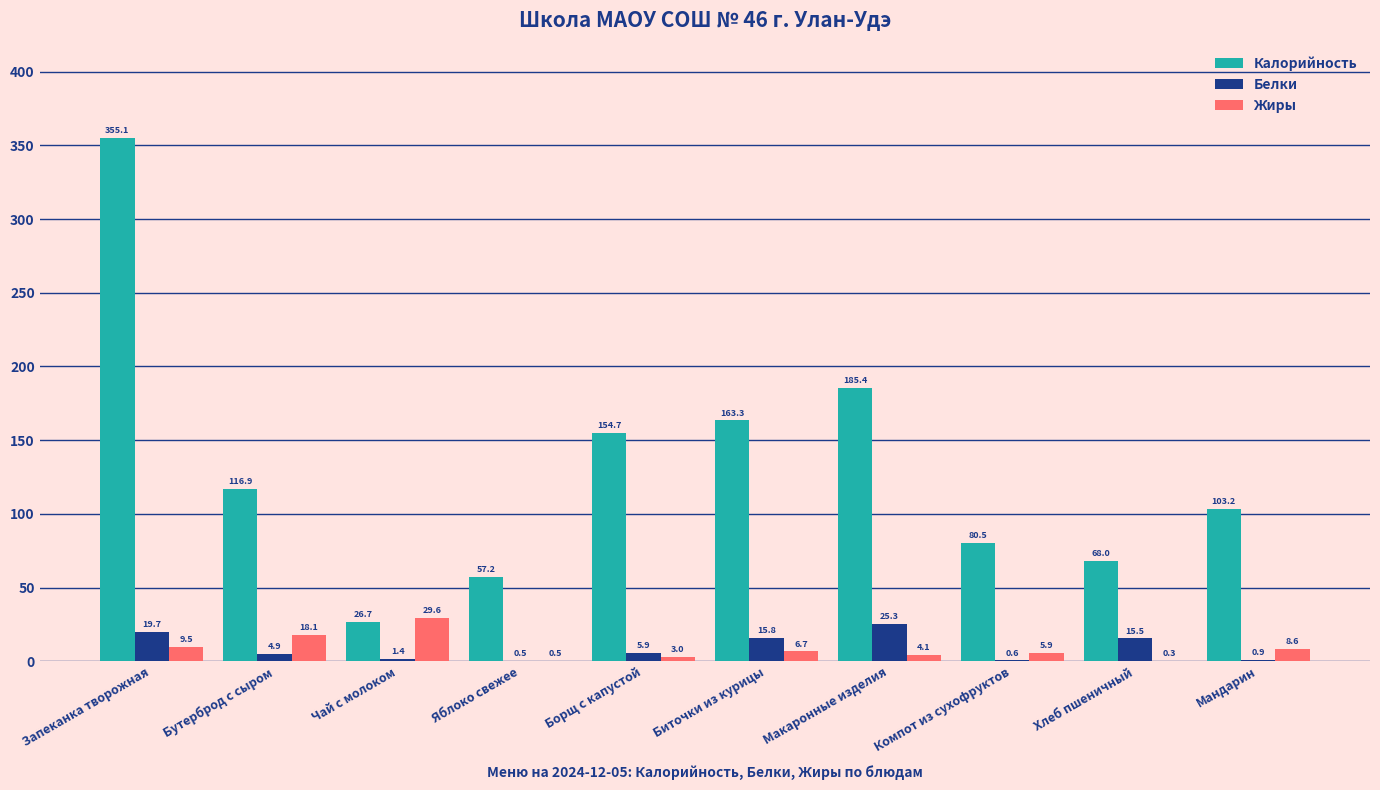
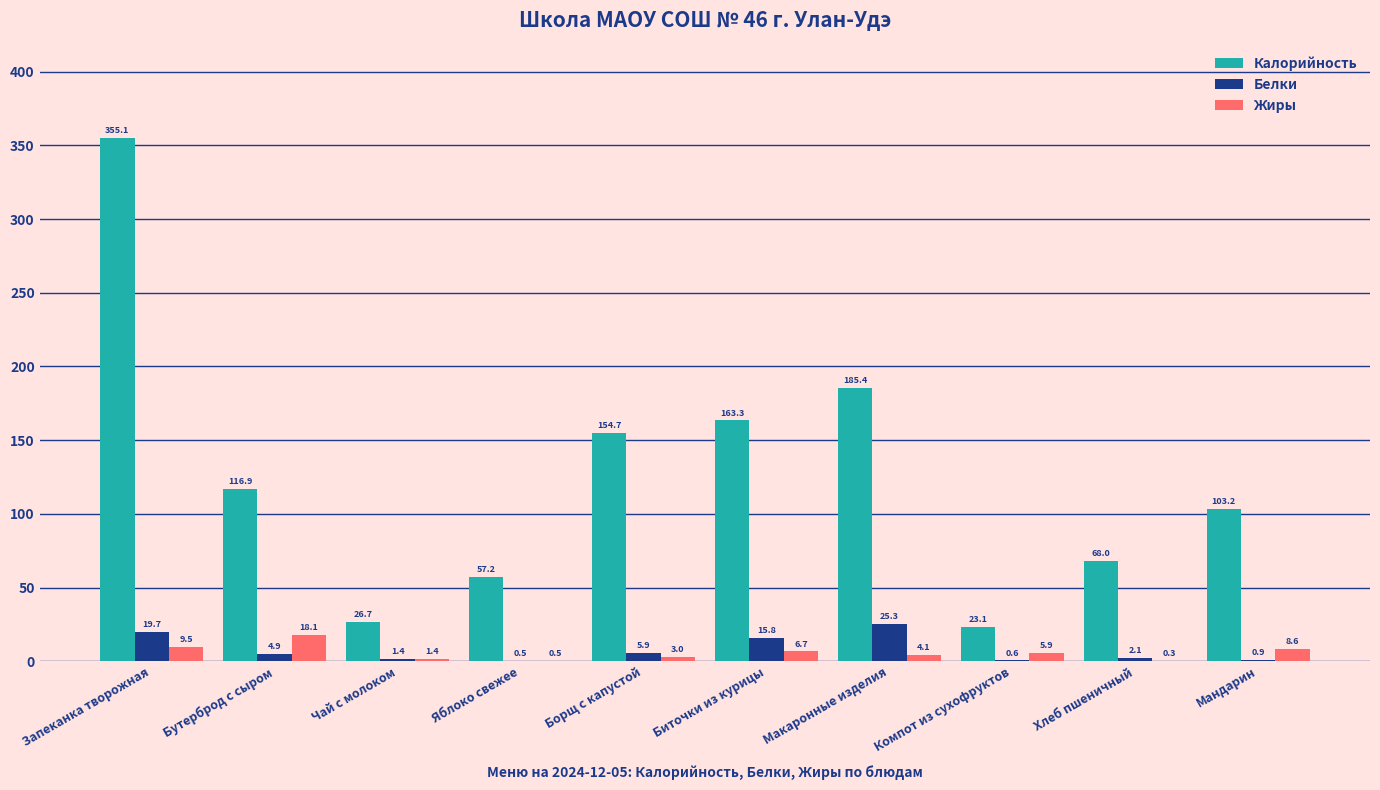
Жиры, Чай с молоком: 29.6 -> 1.4
Калорийность, Компот из сухофруктов: 80.5 -> 23.1
Белки, Хлеб пшеничный: 15.5 -> 2.1
